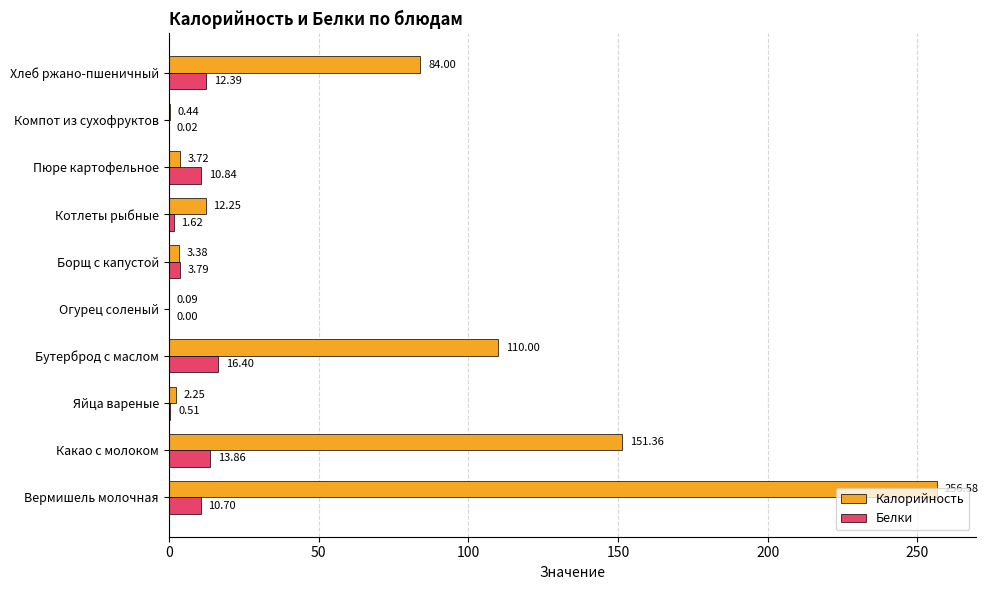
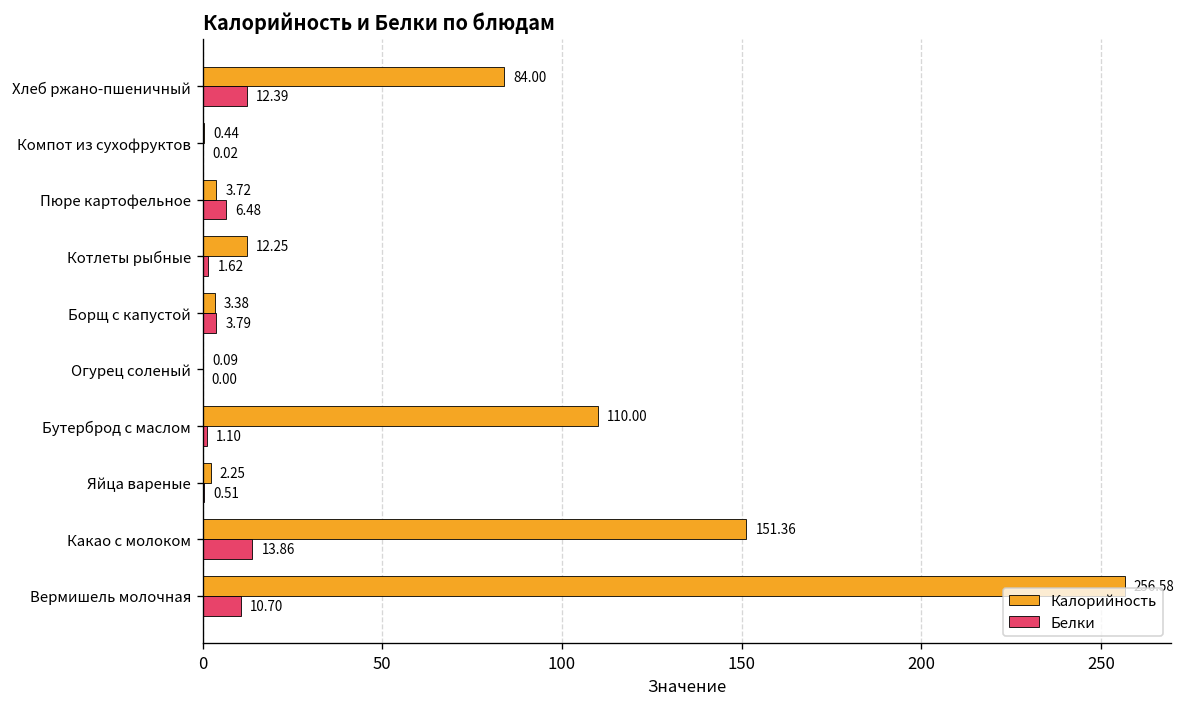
Белки, Пюре картофельное: 10.84 -> 6.48
Белки, Бутерброд с маслом: 16.40 -> 1.10
